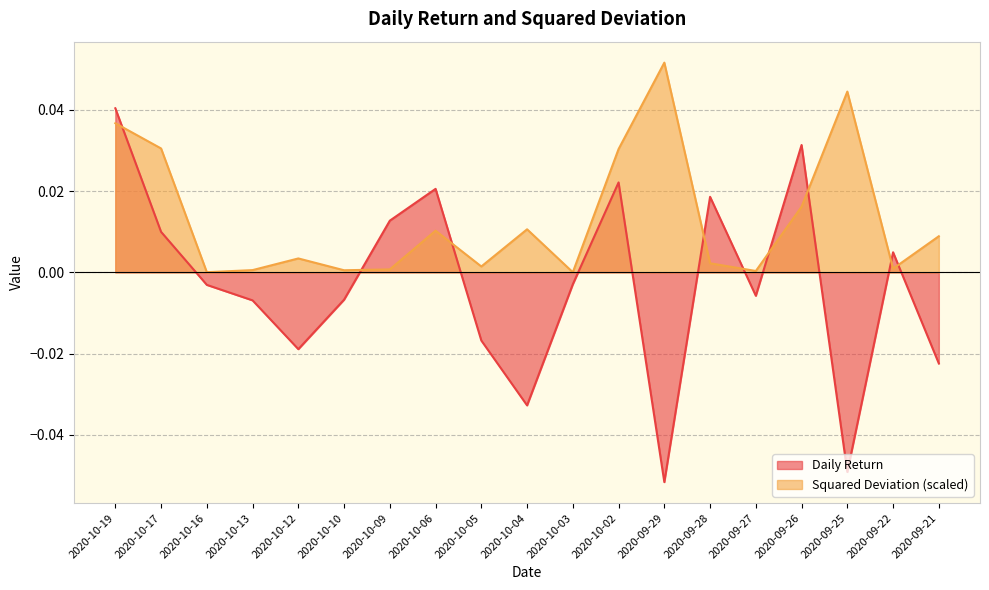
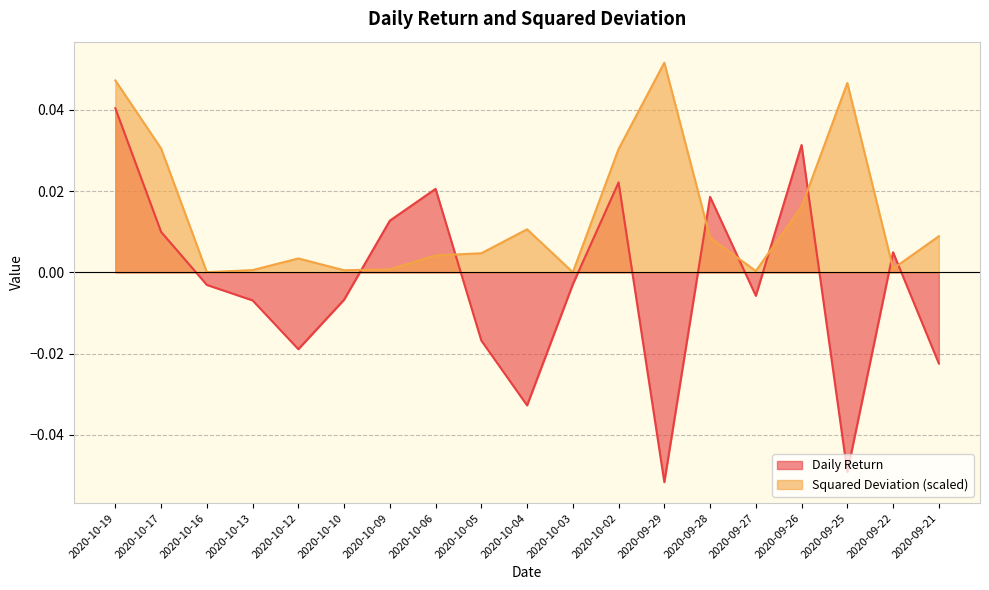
Squared Deviation (scaled), 2020-10-19: 0.037 -> 0.047
Squared Deviation (scaled), 2020-10-06: 0.010 -> 0.004
Squared Deviation (scaled), 2020-10-05: 0.001 -> 0.005
Squared Deviation (scaled), 2020-09-28: 0.002 -> 0.009
Squared Deviation (scaled), 2020-09-25: 0.045 -> 0.047
